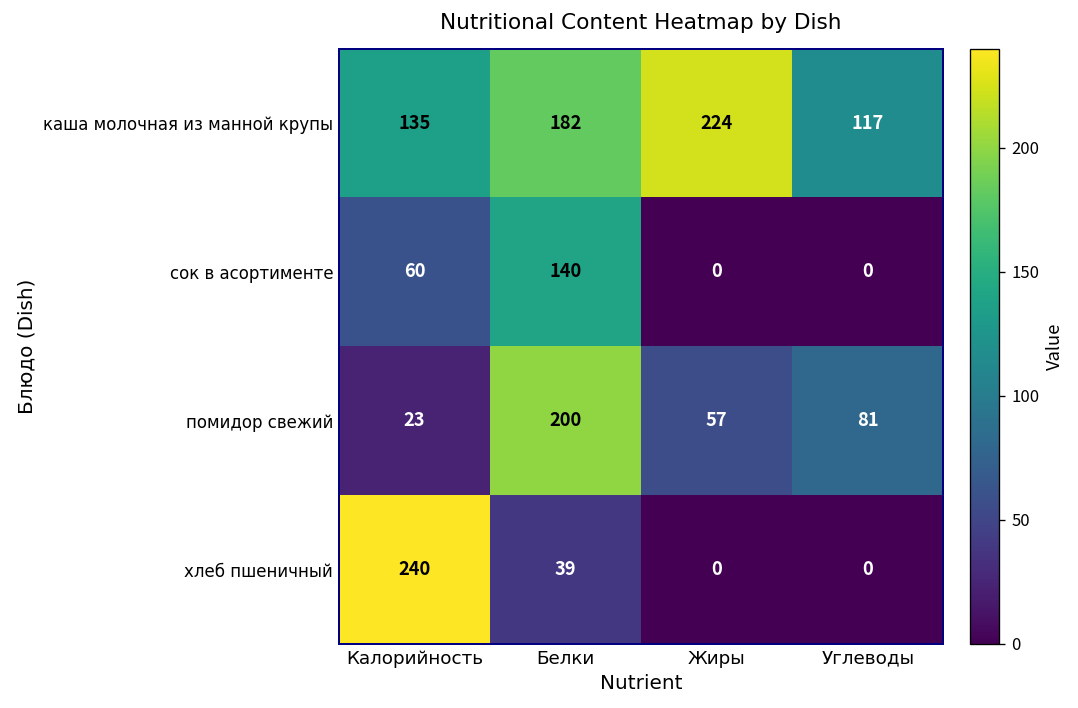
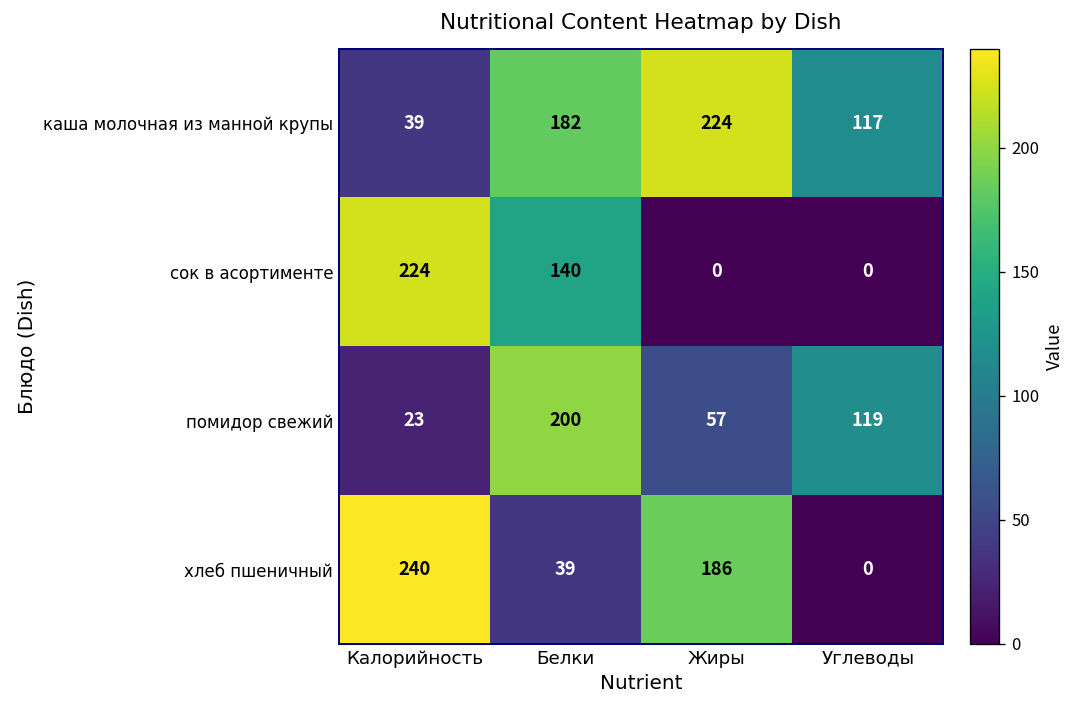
каша молочная из манной крупы, Калорийность: 135 -> 39
сок в асортименте, Калорийность: 60 -> 224
помидор свежий, Углеводы: 81 -> 119
хлеб пшеничный, Жиры: 0 -> 186
